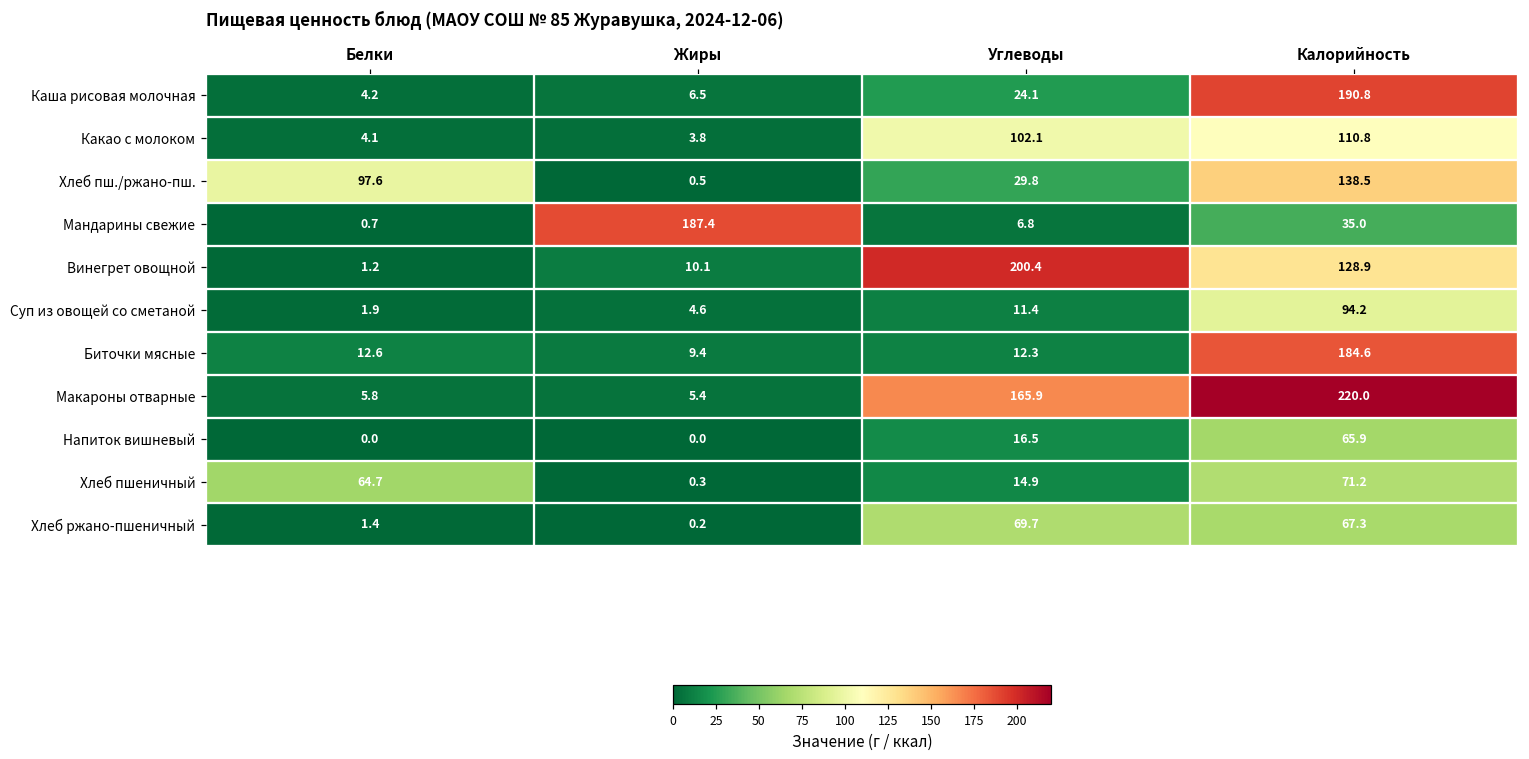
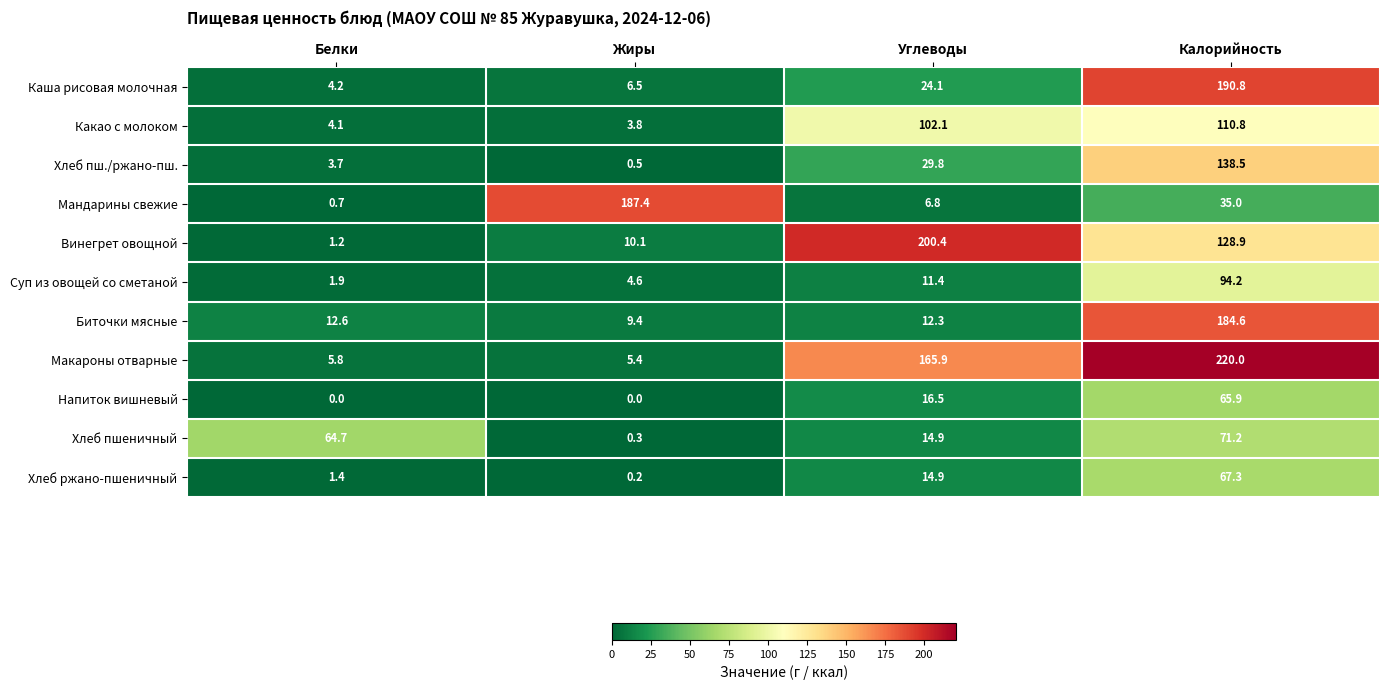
Хлеб пш./ржано-пш., Белки: 97.6 -> 3.7
Хлеб ржано-пшеничный, Углеводы: 69.7 -> 14.9
